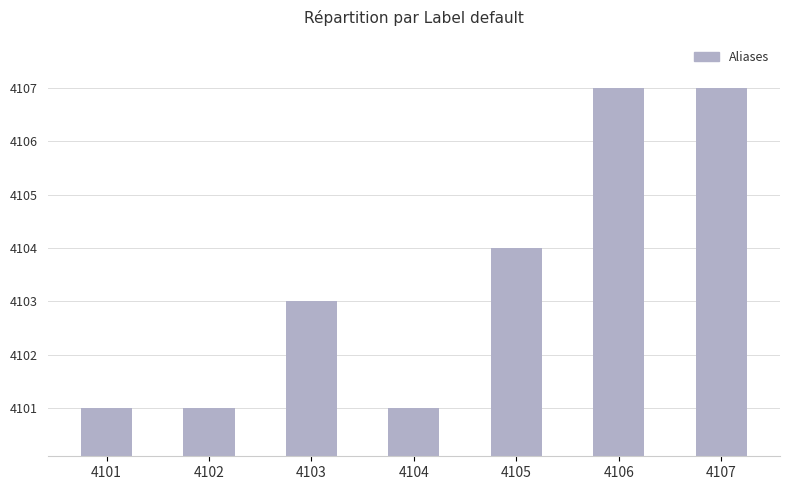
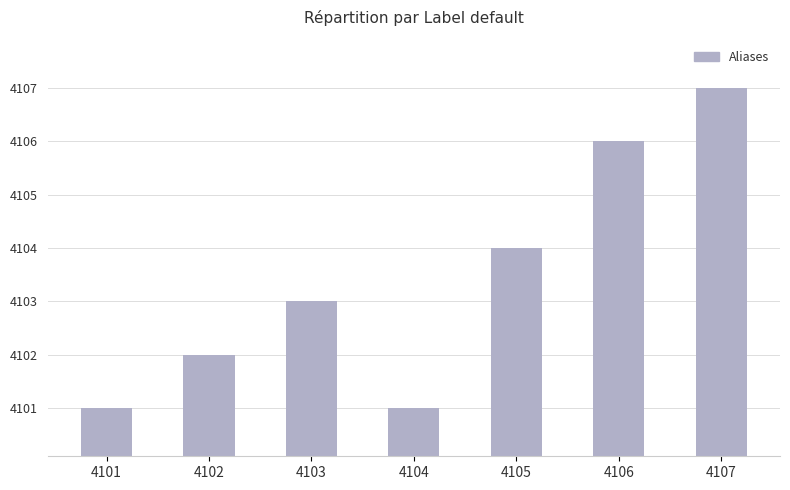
4102: 4101 -> 4102
4106: 4107 -> 4106
